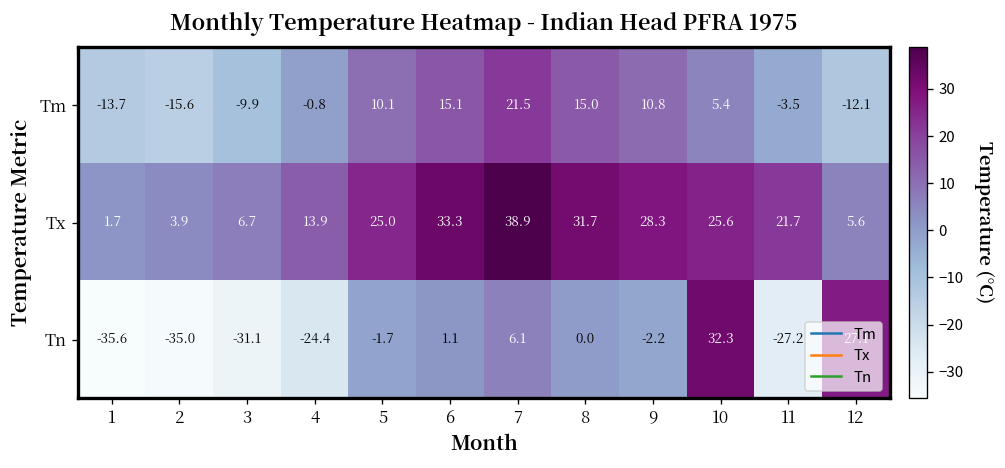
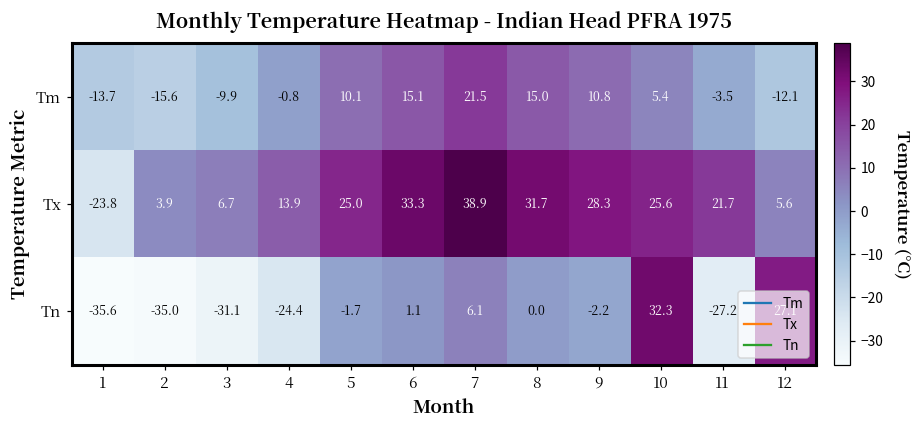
Tx, 1: 1.7 -> -23.8
